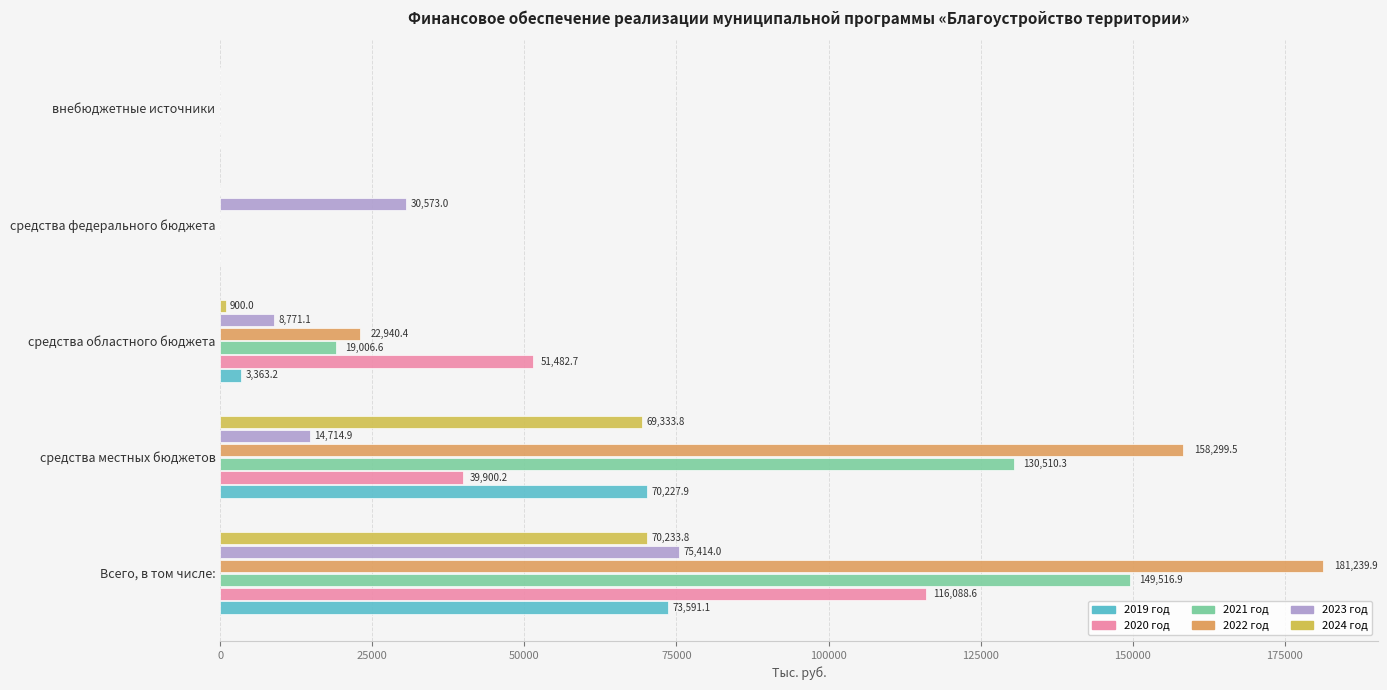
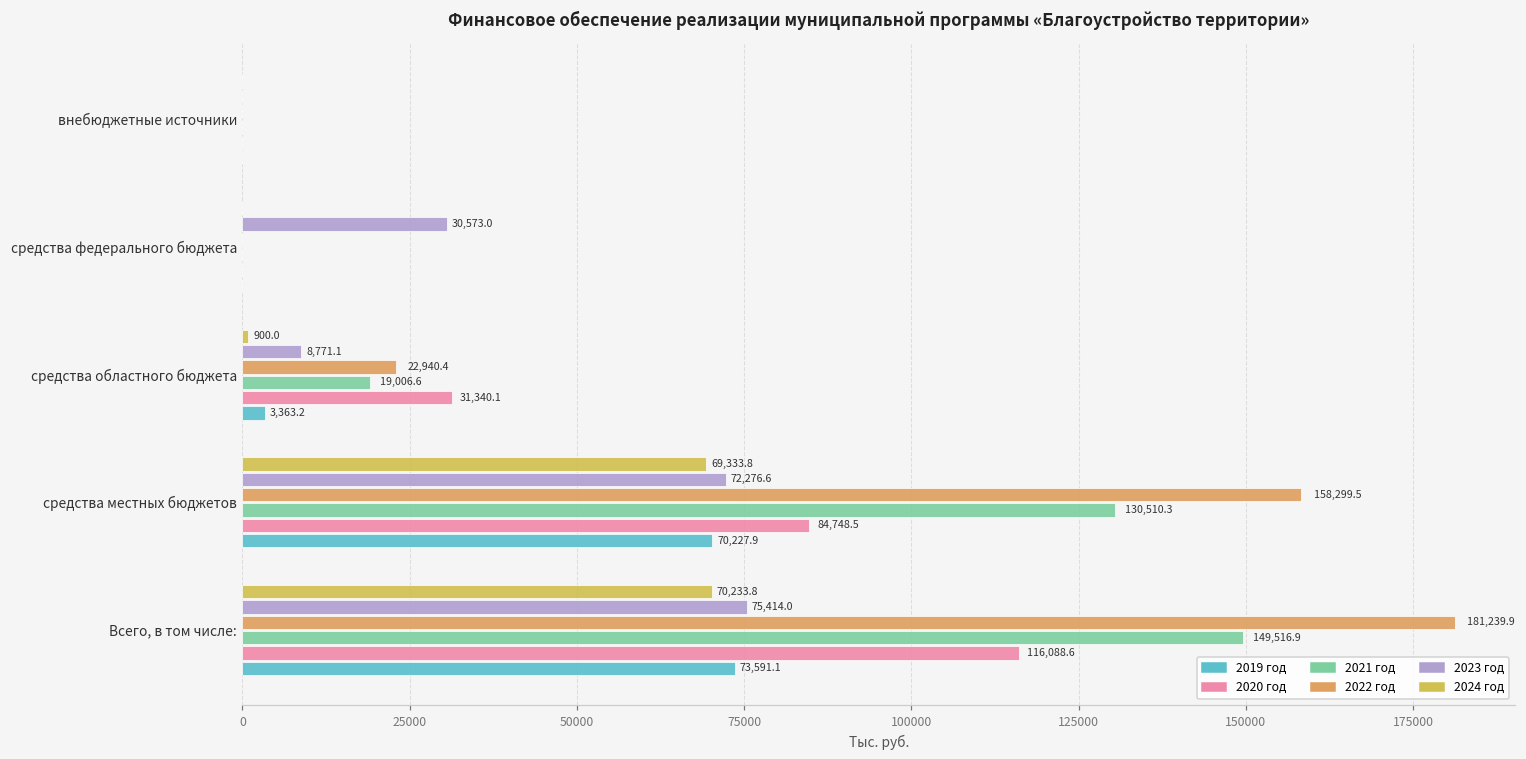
2020 год, средства областного бюджета: 51,482.7 -> 31,340.1
2023 год, средства местных бюджетов: 14,714.9 -> 72,276.6
2020 год, средства местных бюджетов: 39,900.2 -> 84,748.5
